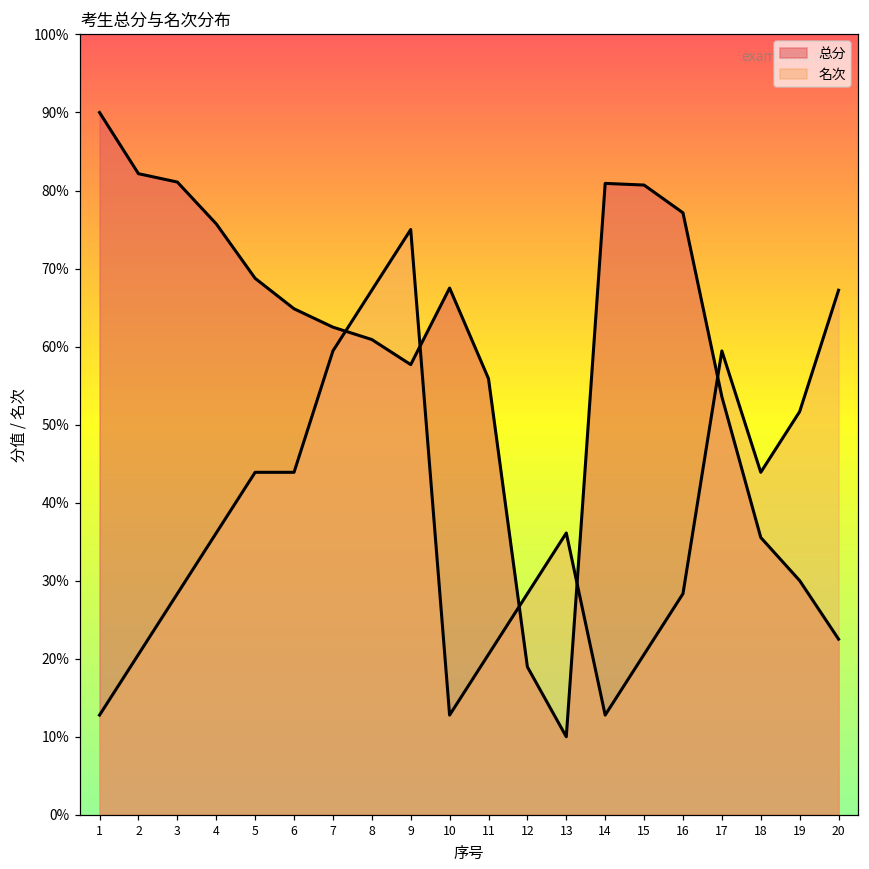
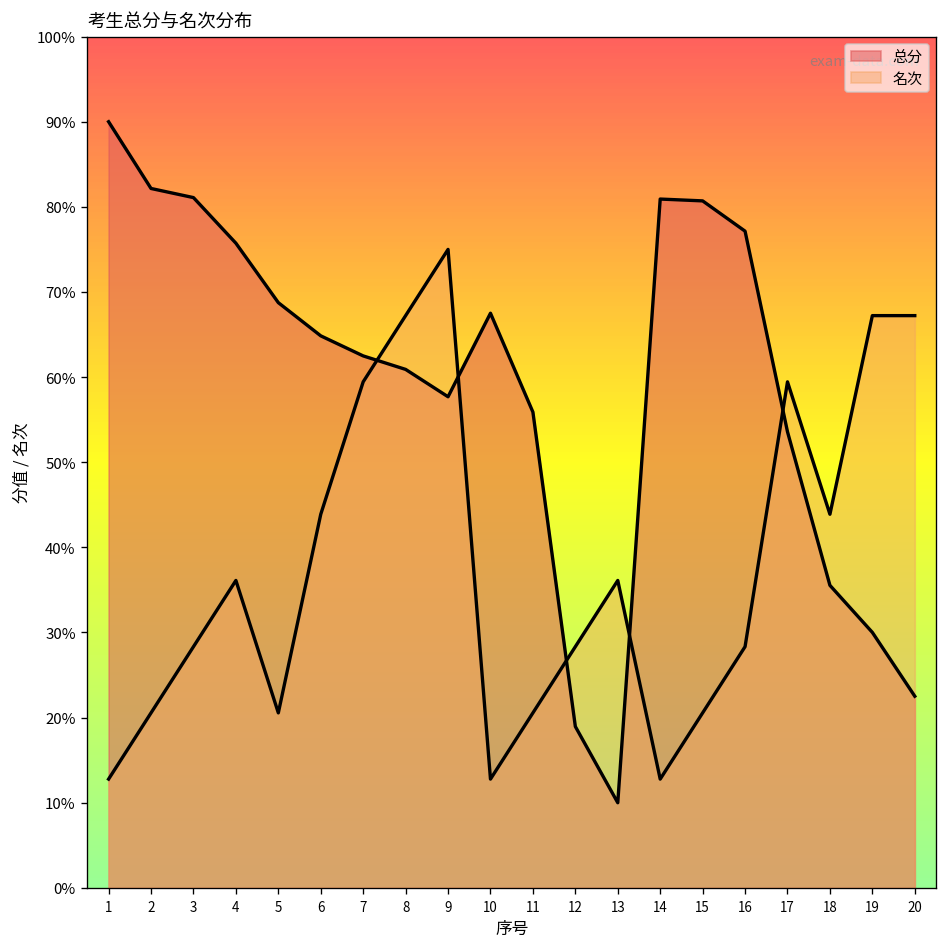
名次, 5: 44% -> 21%
名次, 19: 52% -> 67%
